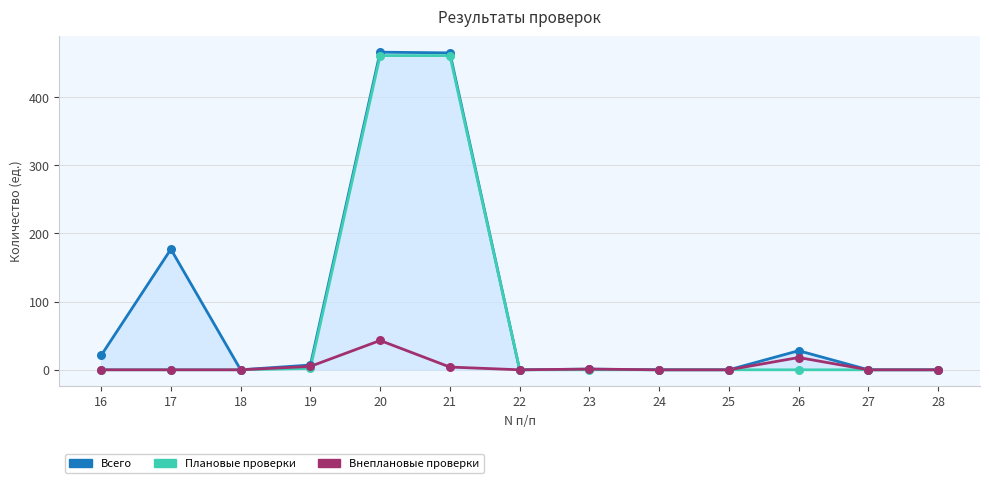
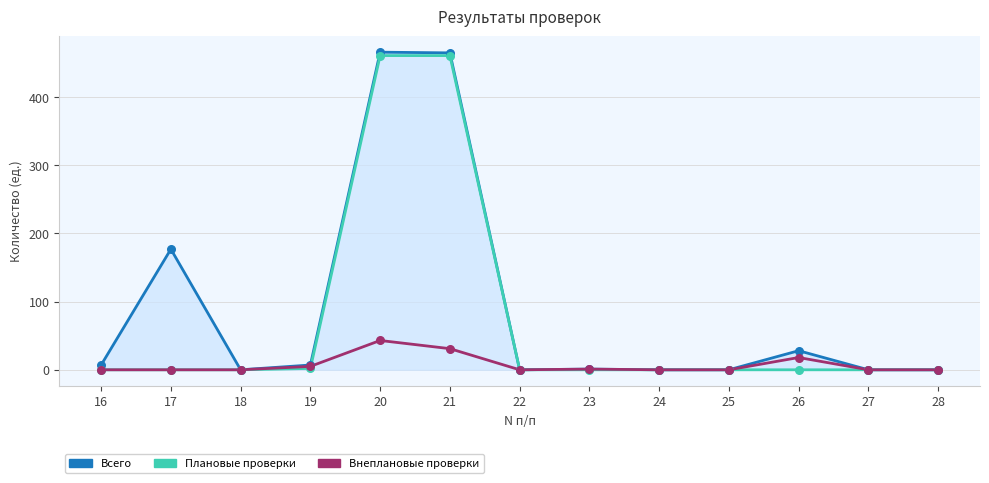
Всего, 16: 20 -> 10
Внеплановые проверки, 21: 0 -> 30
